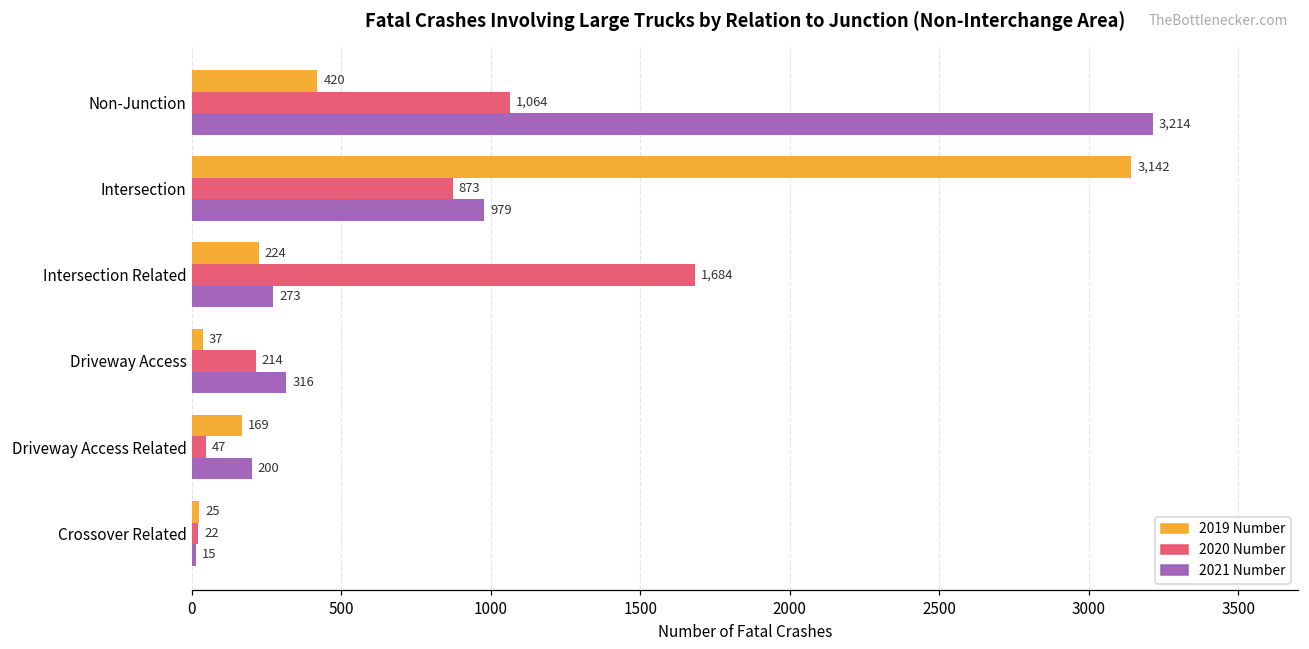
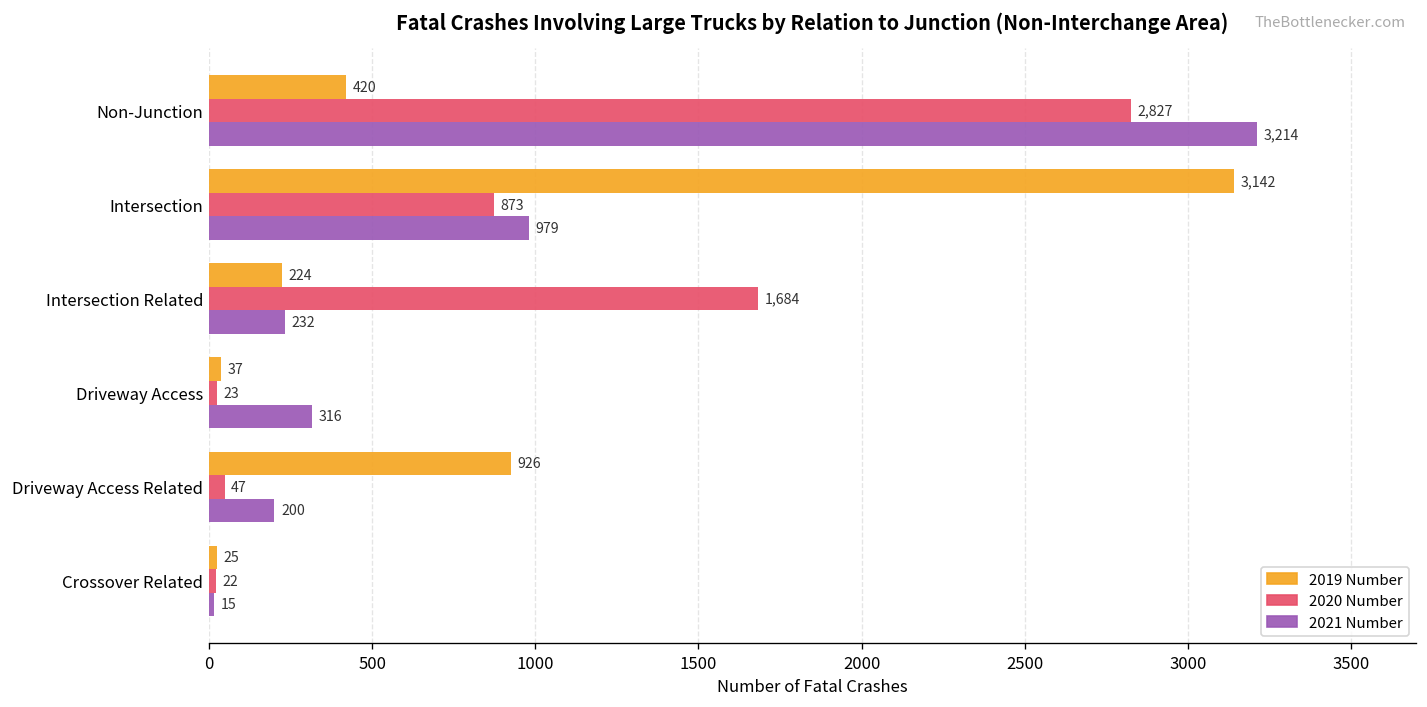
2020 Number, Non-Junction: 1,064 -> 2,827
2021 Number, Intersection Related: 273 -> 232
2020 Number, Driveway Access: 214 -> 23
2019 Number, Driveway Access Related: 169 -> 926
